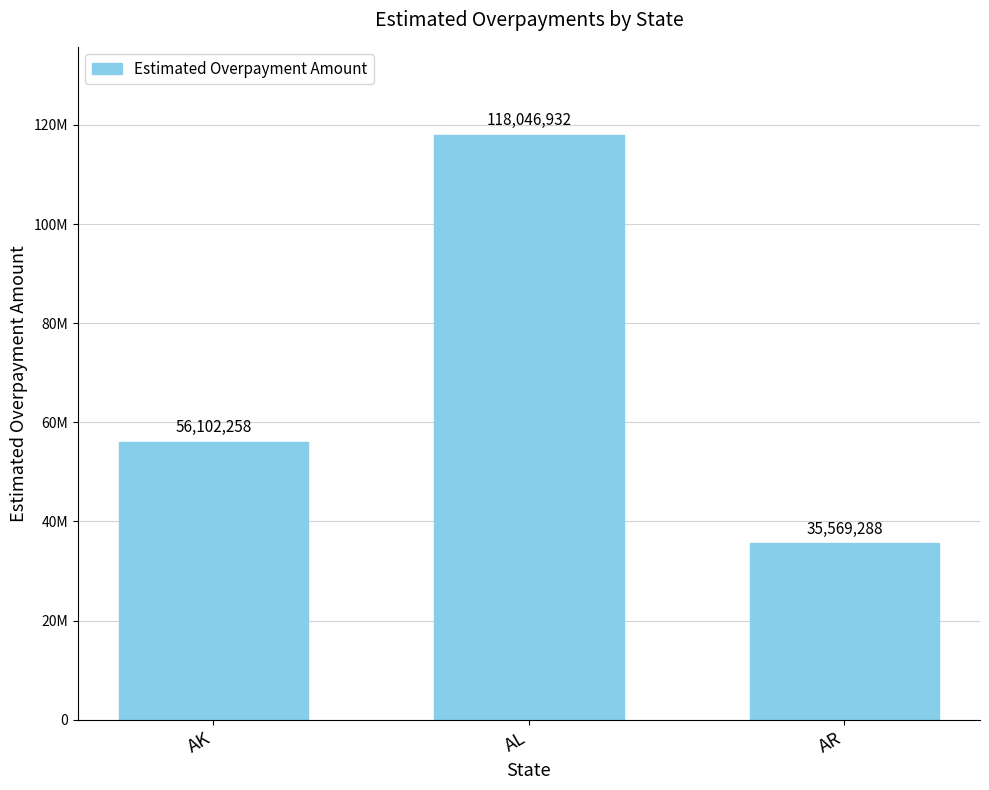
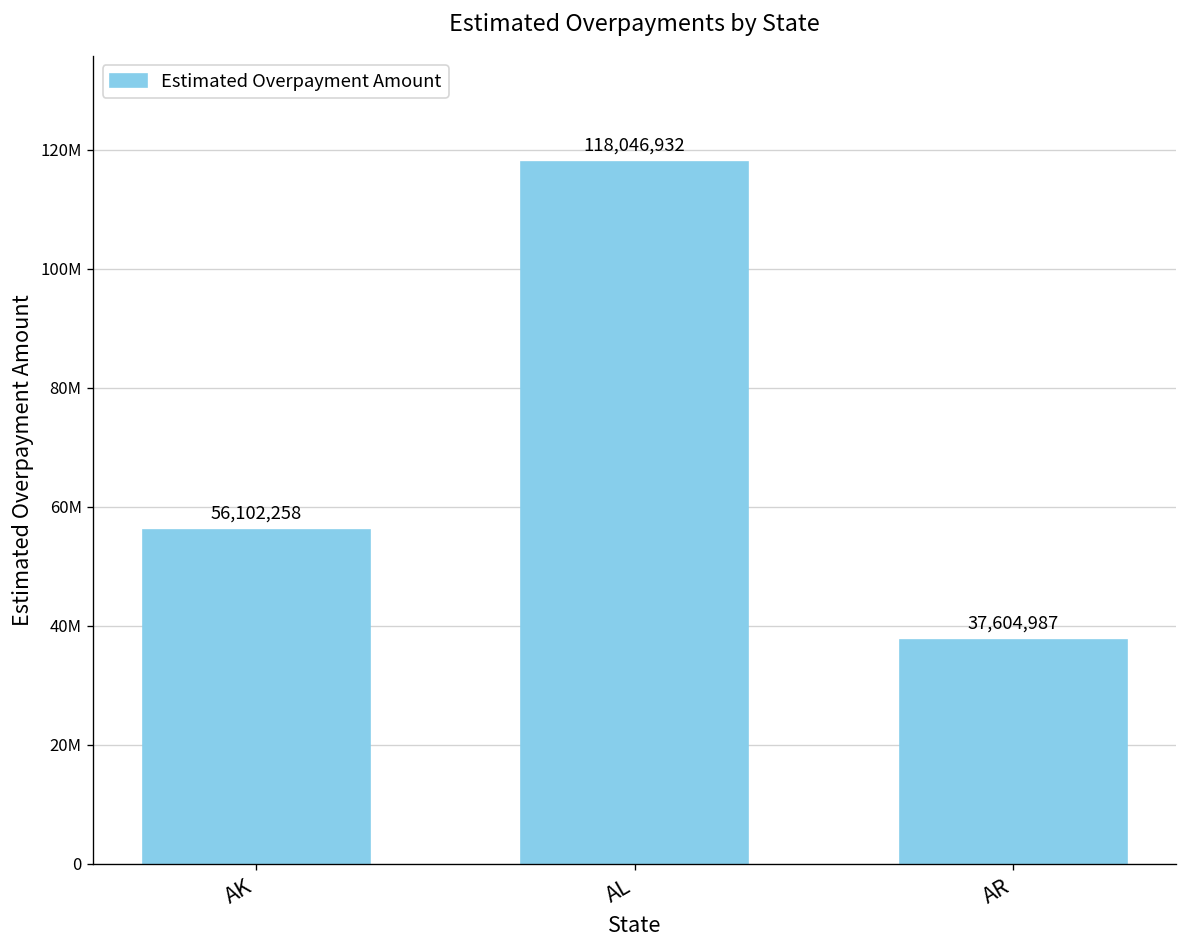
AR: 35,569,288 -> 37,604,987
